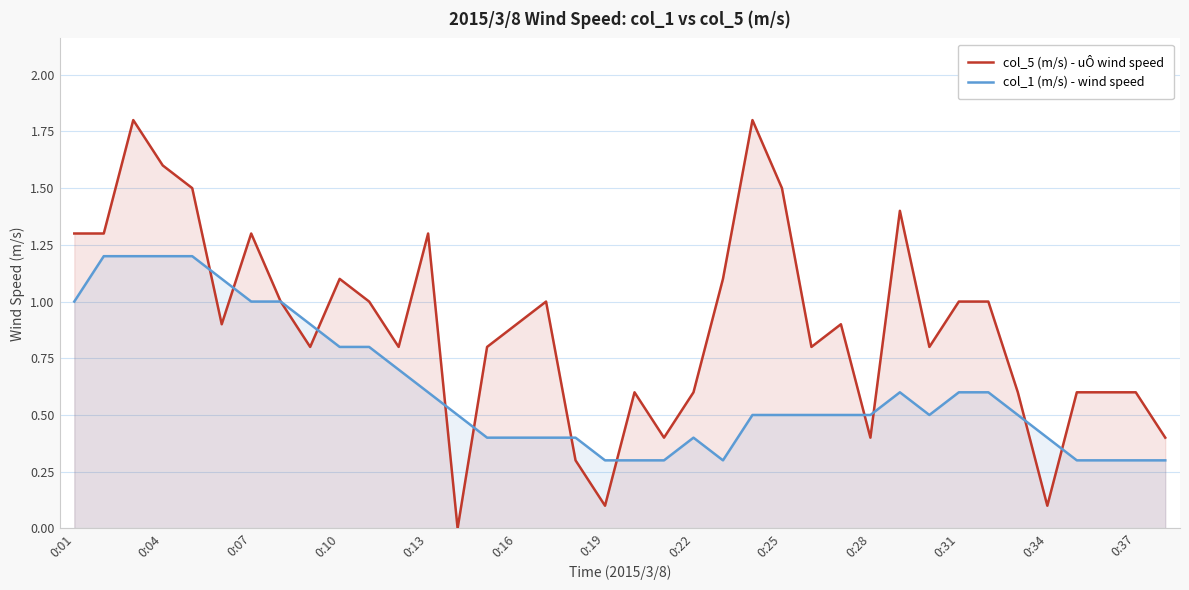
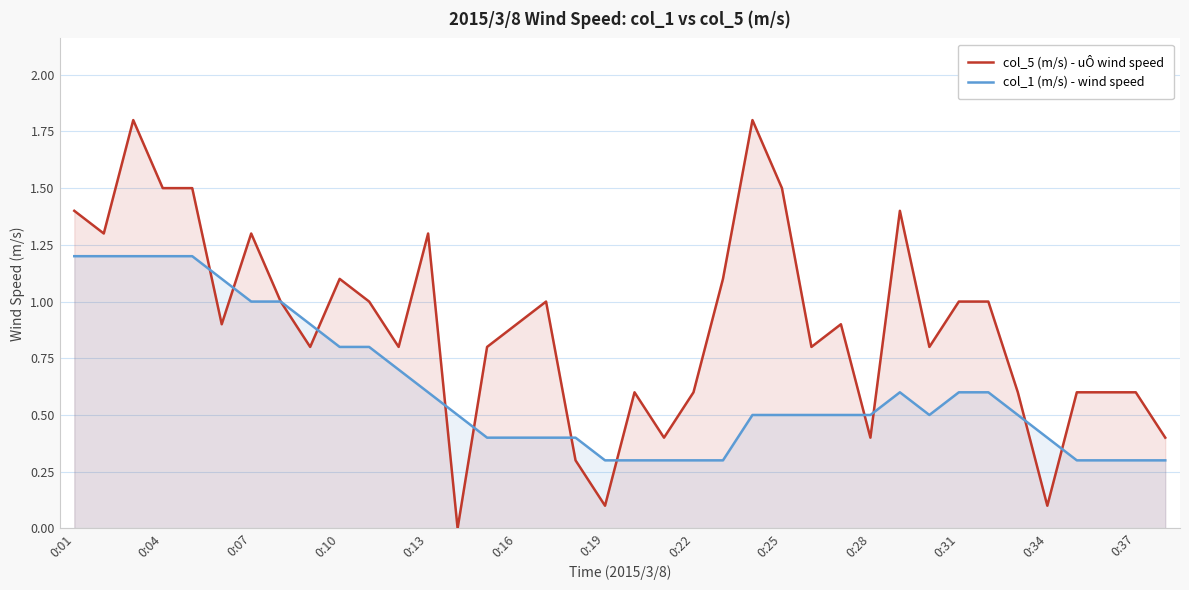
col_5 (m/s) - uÔ wind speed, 0:01: 1.3 -> 1.4
col_1 (m/s) - wind speed, 0:01: 1.0 -> 1.2
col_5 (m/s) - uÔ wind speed, 0:04: 1.6 -> 1.5
col_1 (m/s) - wind speed, 0:22: 0.4 -> 0.3
